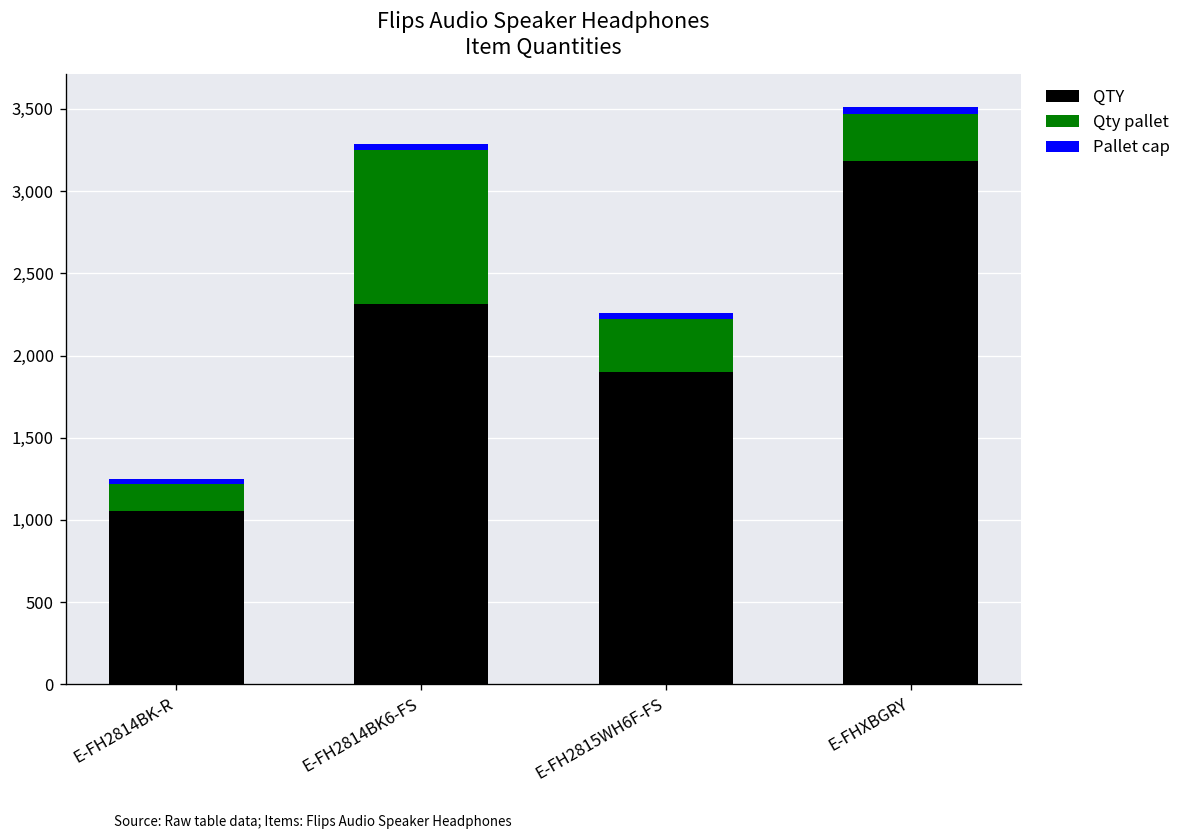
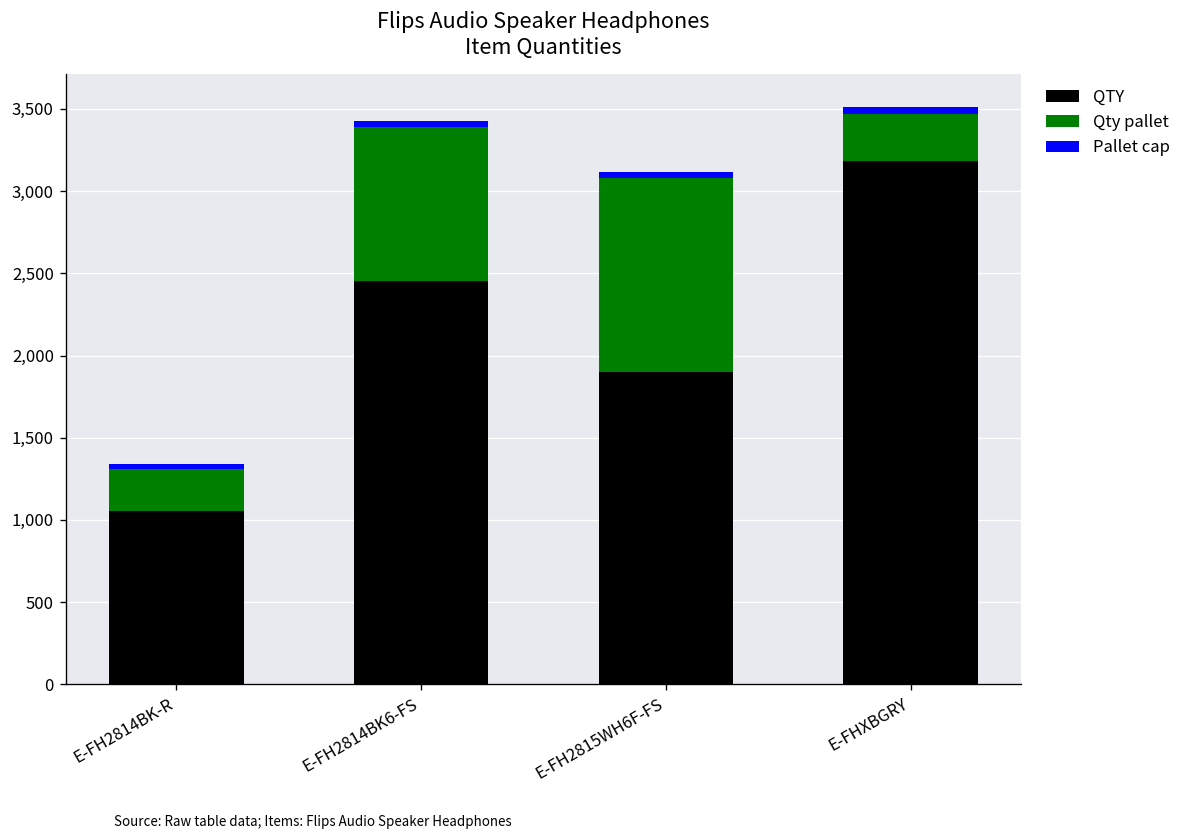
Qty pallet, E-FH2814BK-R: 160 -> 250
QTY, E-FH2814BK6-FS: 2,310 -> 2,450
Qty pallet, E-FH2815WH6F-FS: 320 -> 1,190
